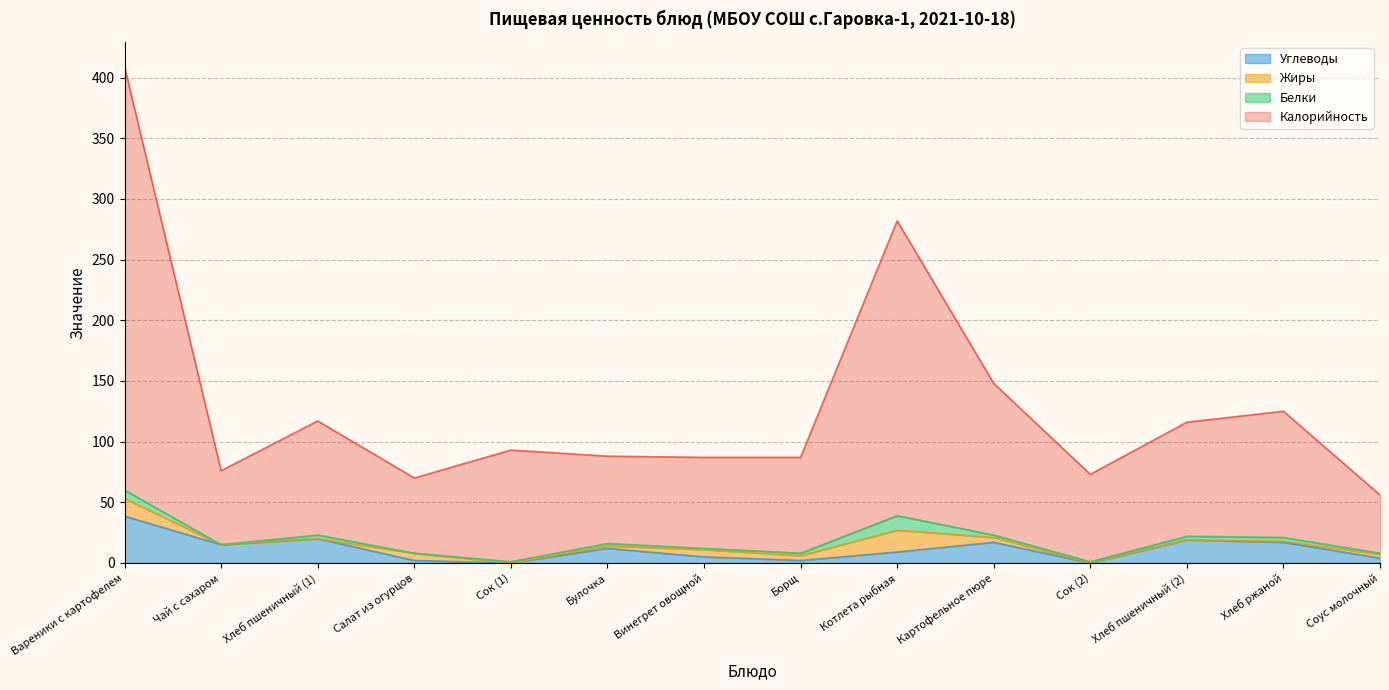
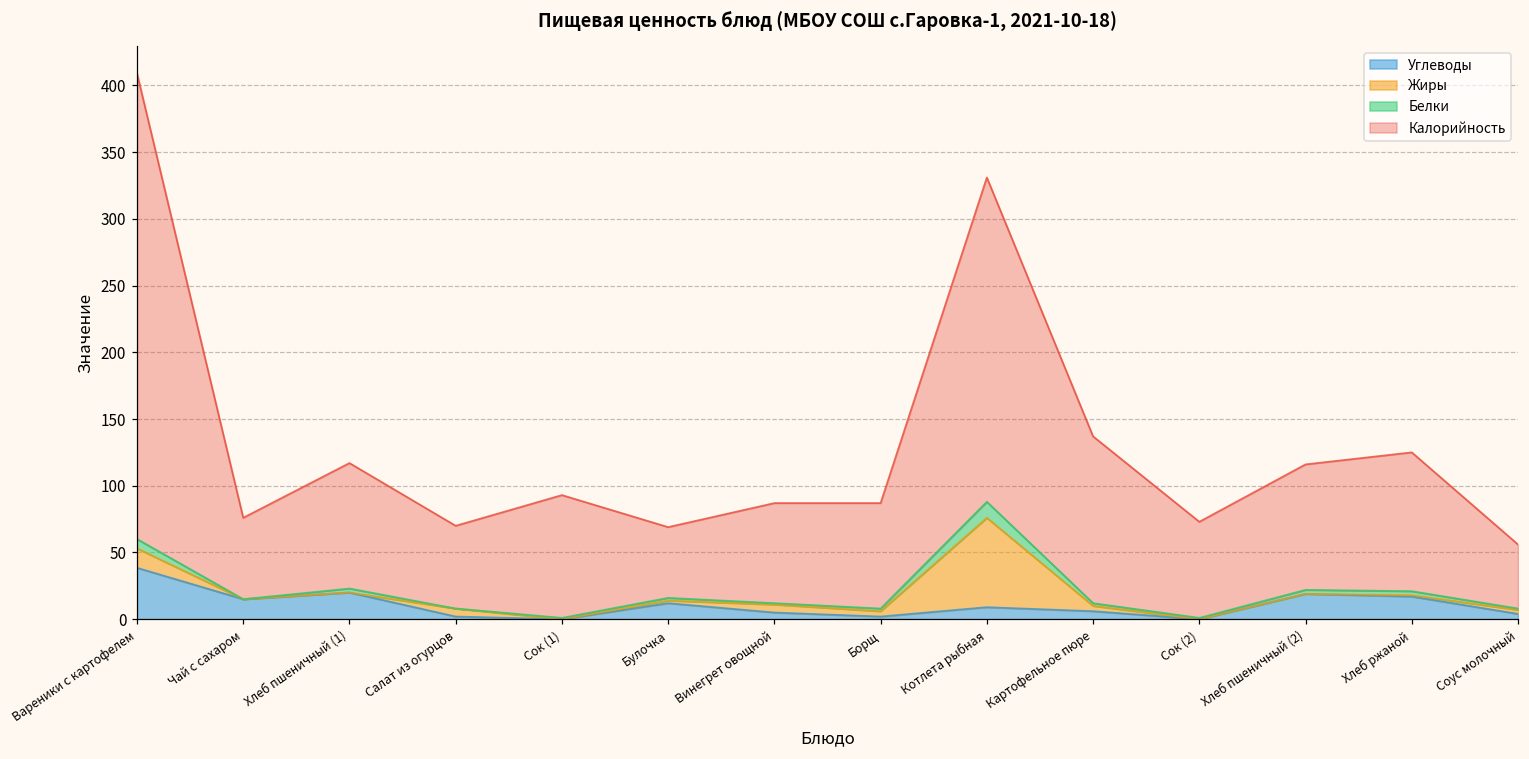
Калорийность, Булочка: 72 -> 53
Жиры, Котлета рыбная: 18 -> 67
Углеводы, Картофельное пюре: 17 -> 6
